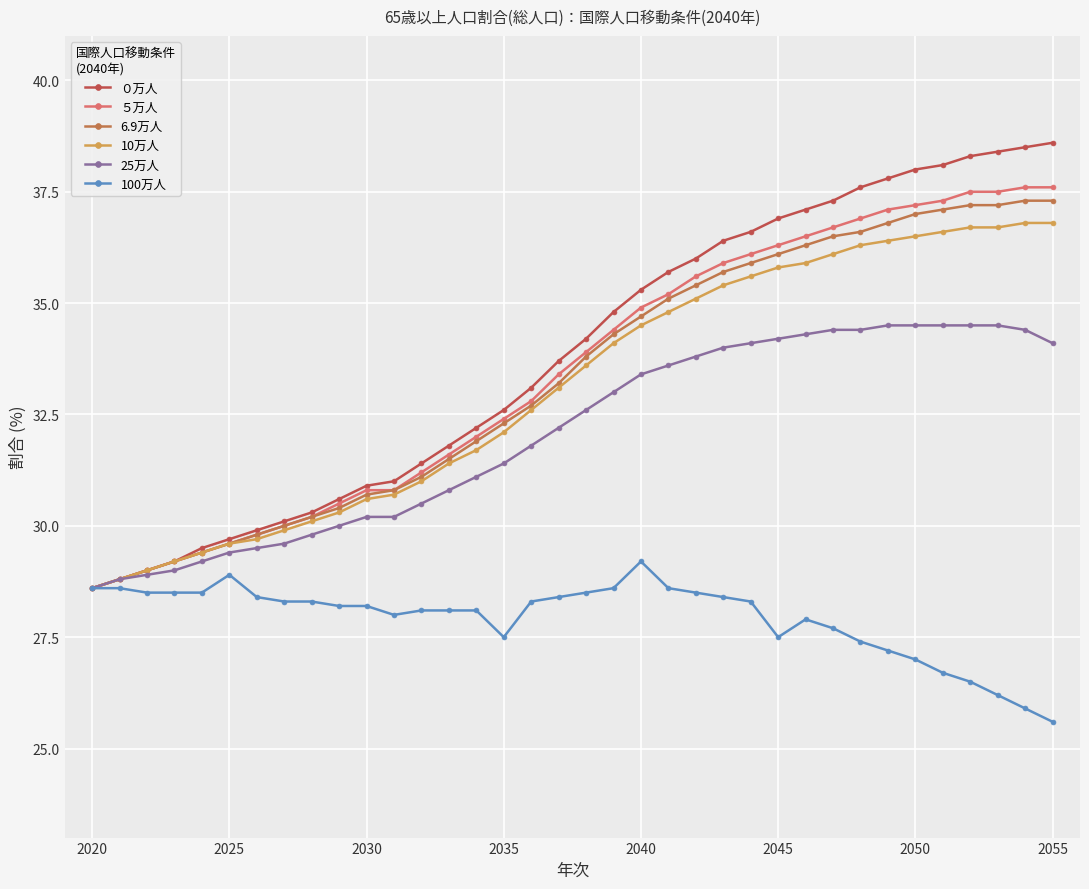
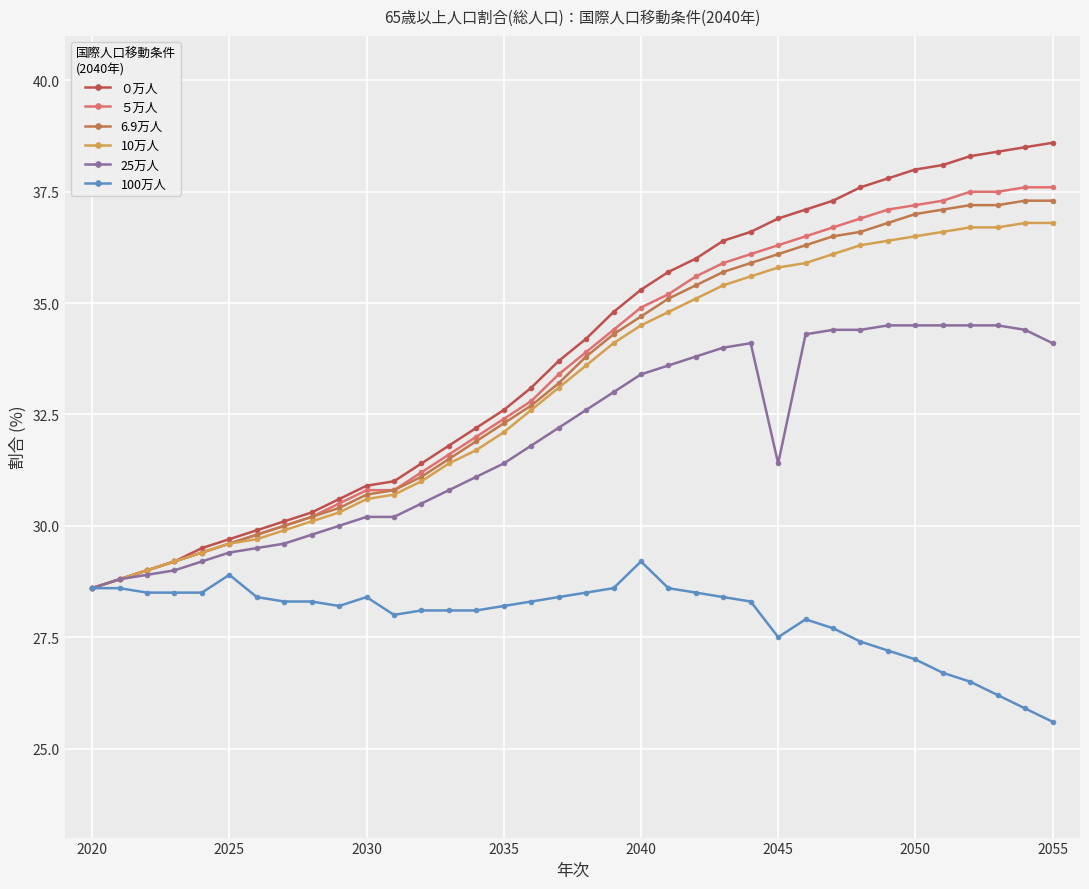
100万人, 2030: 28.2 -> 28.4
100万人, 2035: 27.5 -> 28.2
25万人, 2045: 34.2 -> 31.4
